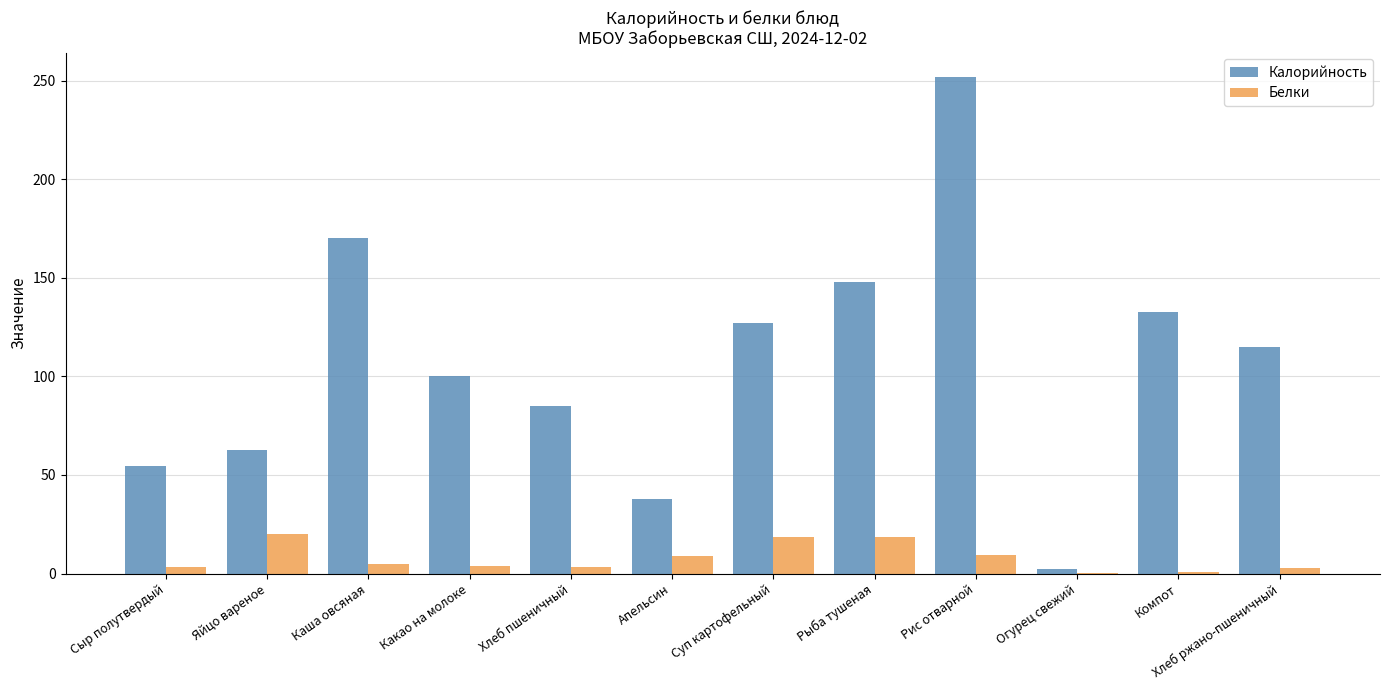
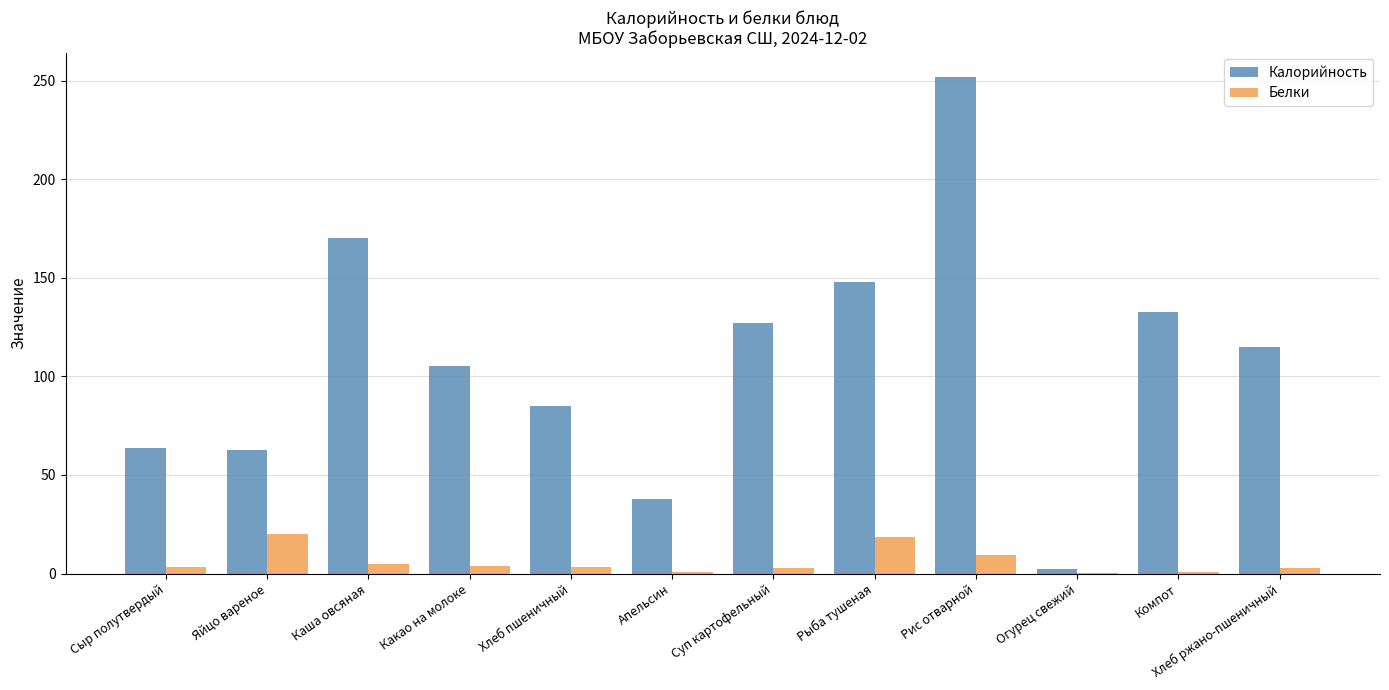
Калорийность, Сыр полутвердый: 55 -> 64
Калорийность, Какао на молоке: 100 -> 105
Белки, Апельсин: 9 -> 1
Белки, Суп картофельный: 18 -> 3
